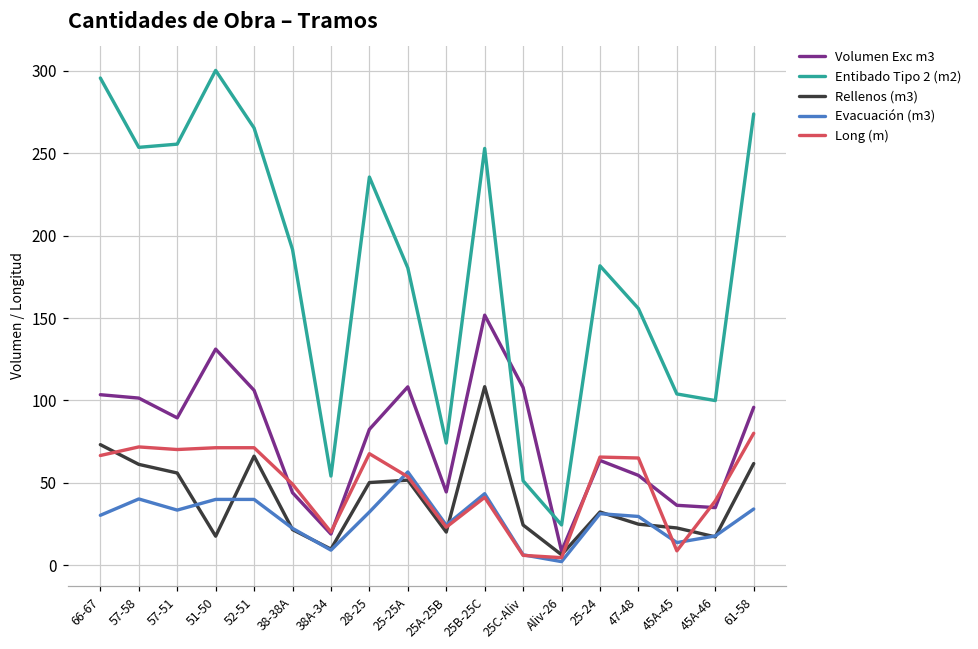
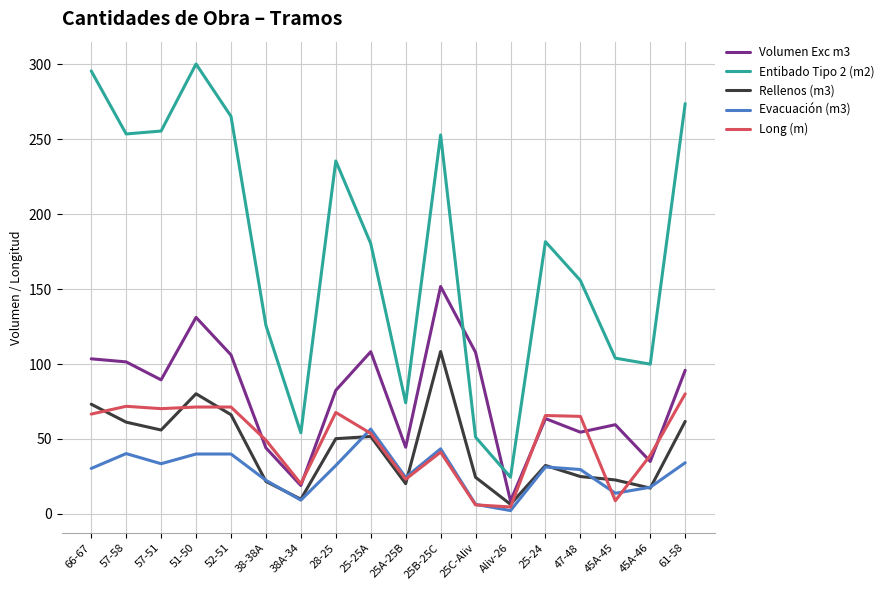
Rellenos (m3), 51-50: 18 -> 80
Entibado Tipo 2 (m2), 38-38A: 192 -> 126
Volumen Exc m3, 45A-45: 36 -> 60
